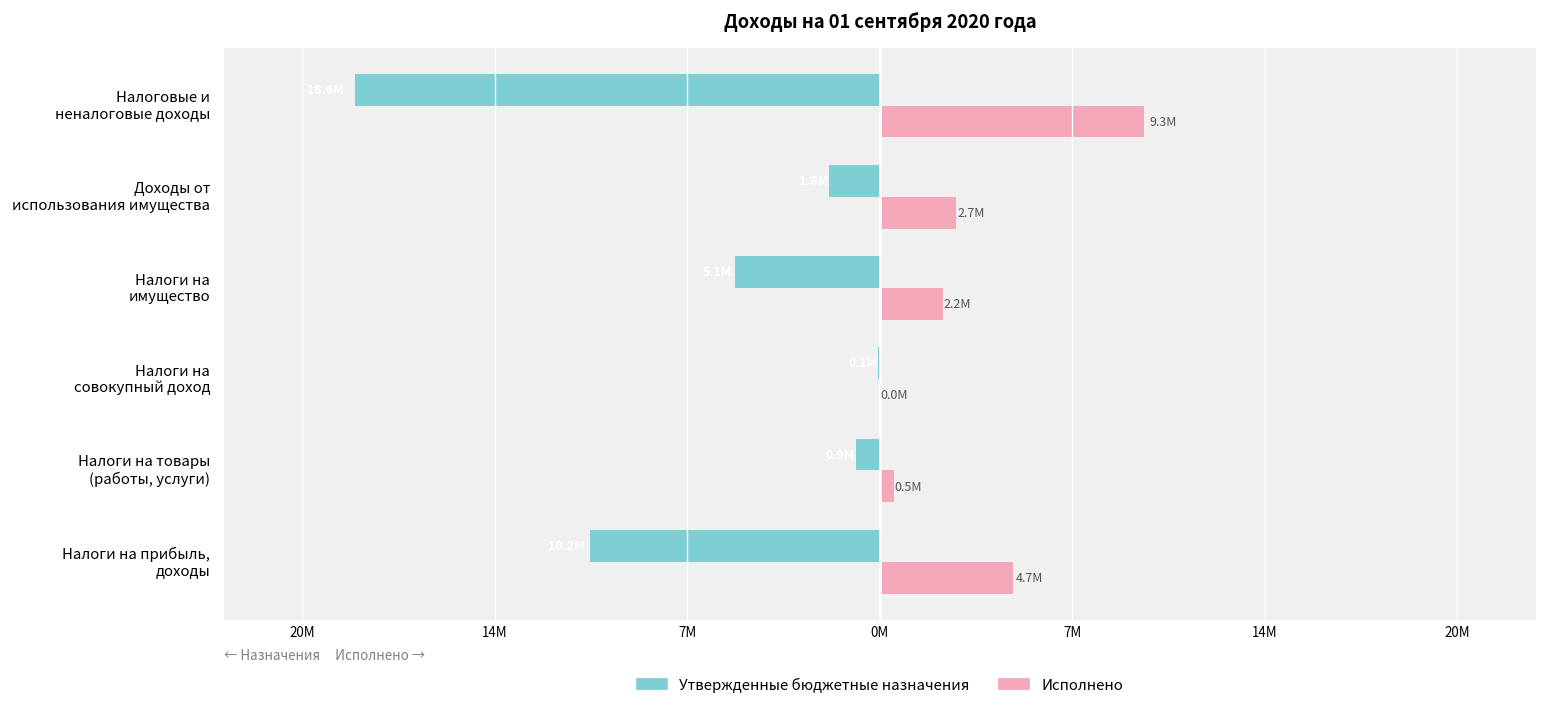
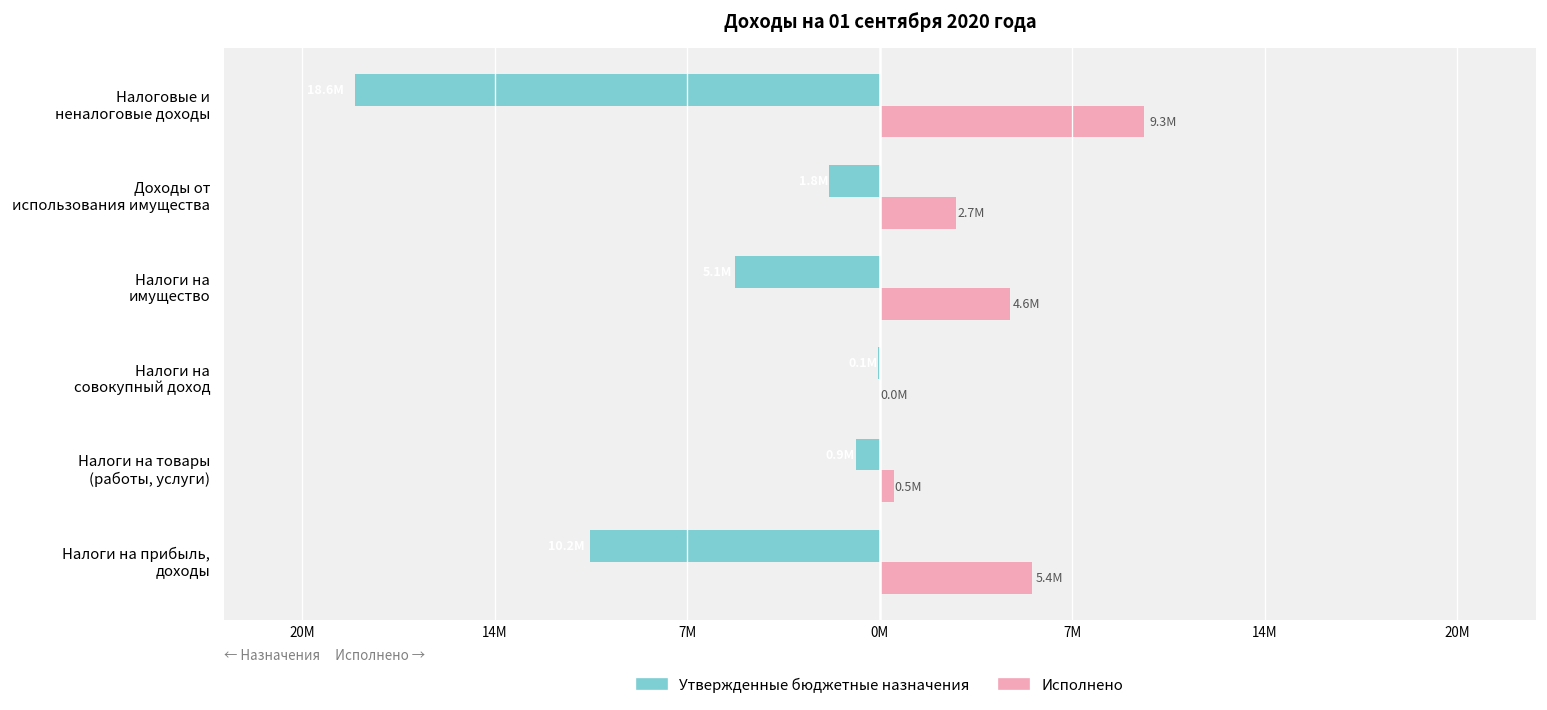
Исполнено, Налоги на имущество: 2.2M -> 4.6M
Исполнено, Налоги на прибыль, доходы: 4.7M -> 5.4M
